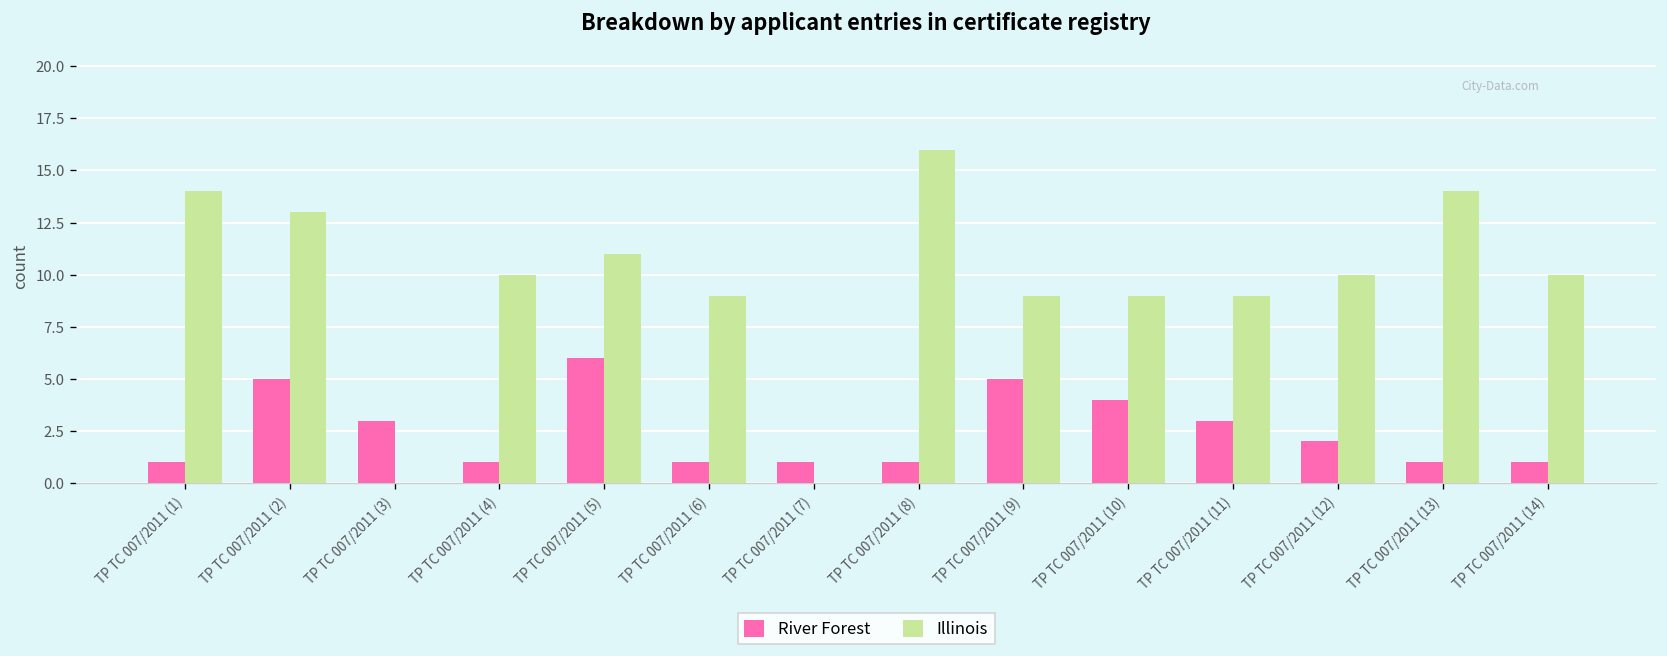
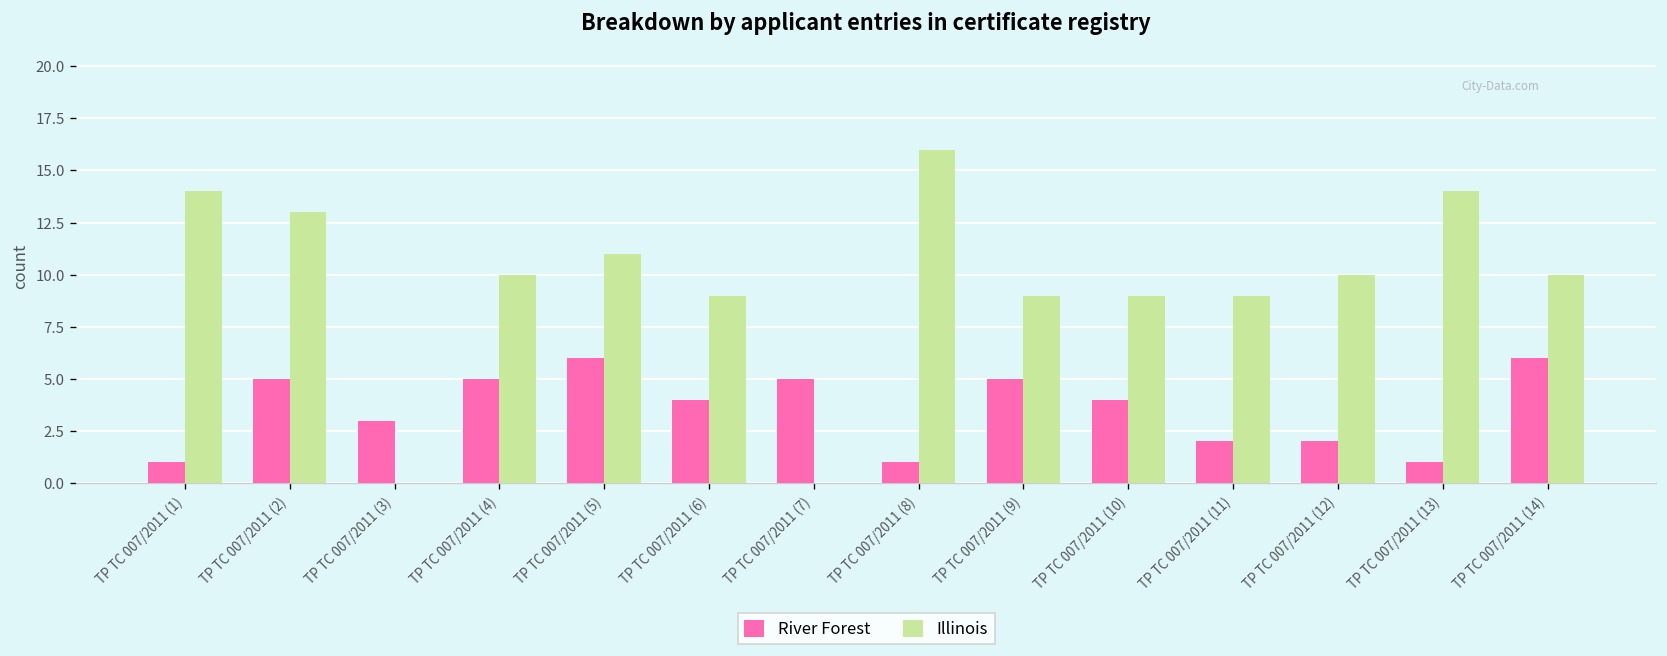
River Forest, ТР ТС 007/2011 (4): 1 -> 5
River Forest, ТР ТС 007/2011 (6): 1 -> 4
River Forest, ТР ТС 007/2011 (7): 1 -> 5
River Forest, ТР ТС 007/2011 (11): 3 -> 2
River Forest, ТР ТС 007/2011 (14): 1 -> 6
